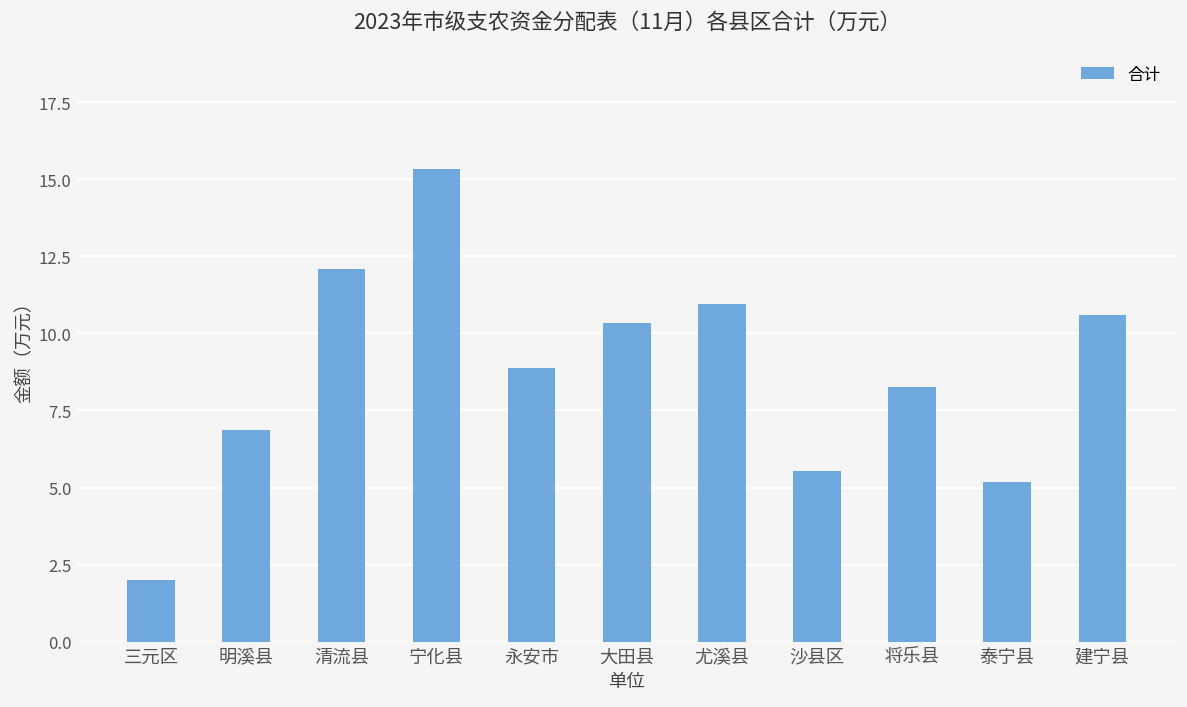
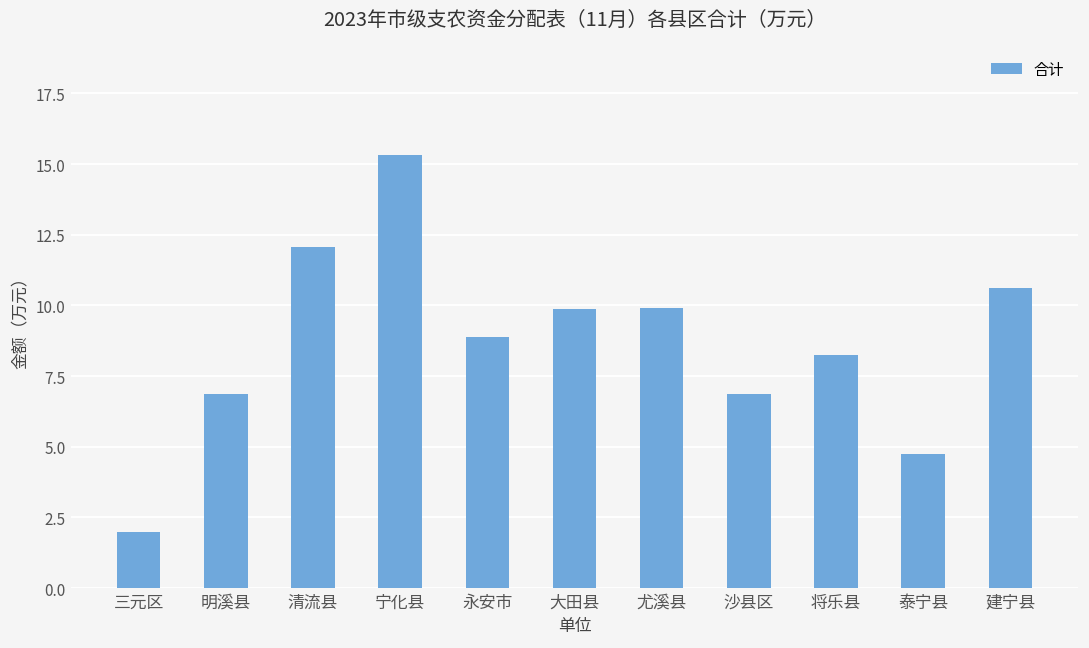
大田县: 10.3 -> 9.9
尤溪县: 10.9 -> 9.9
沙县区: 5.5 -> 6.9
泰宁县: 5.2 -> 4.8
